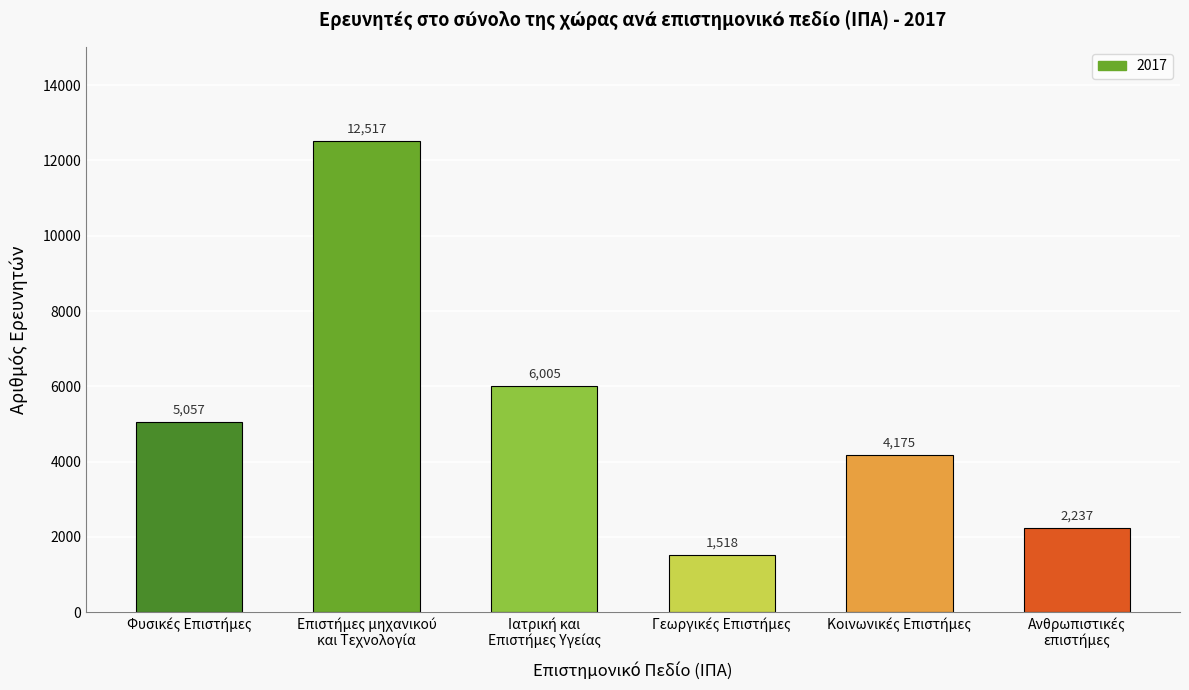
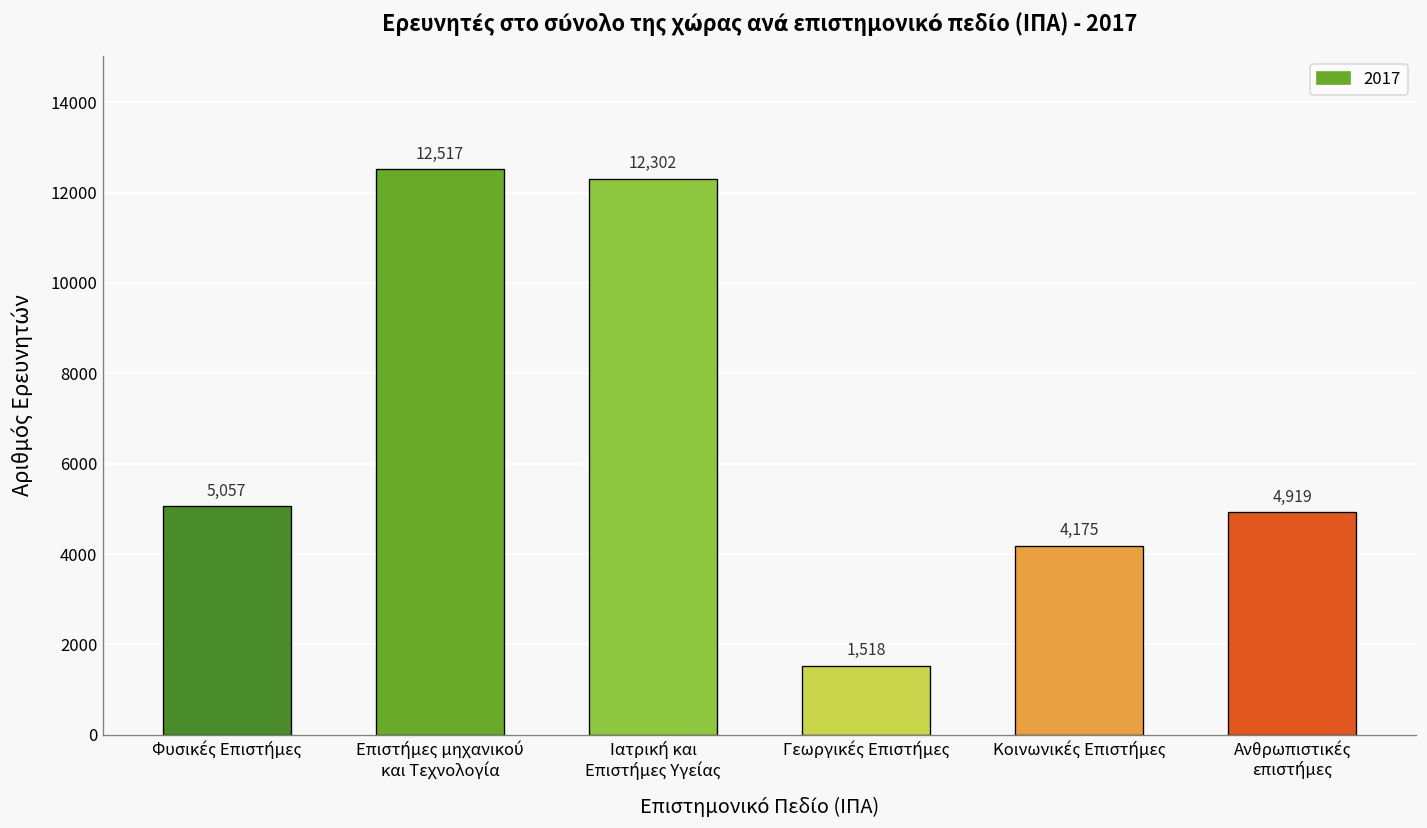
Ιατρική και Επιστήμες Υγείας: 6,005 -> 12,302
Ανθρωπιστικές επιστήμες: 2,237 -> 4,919
